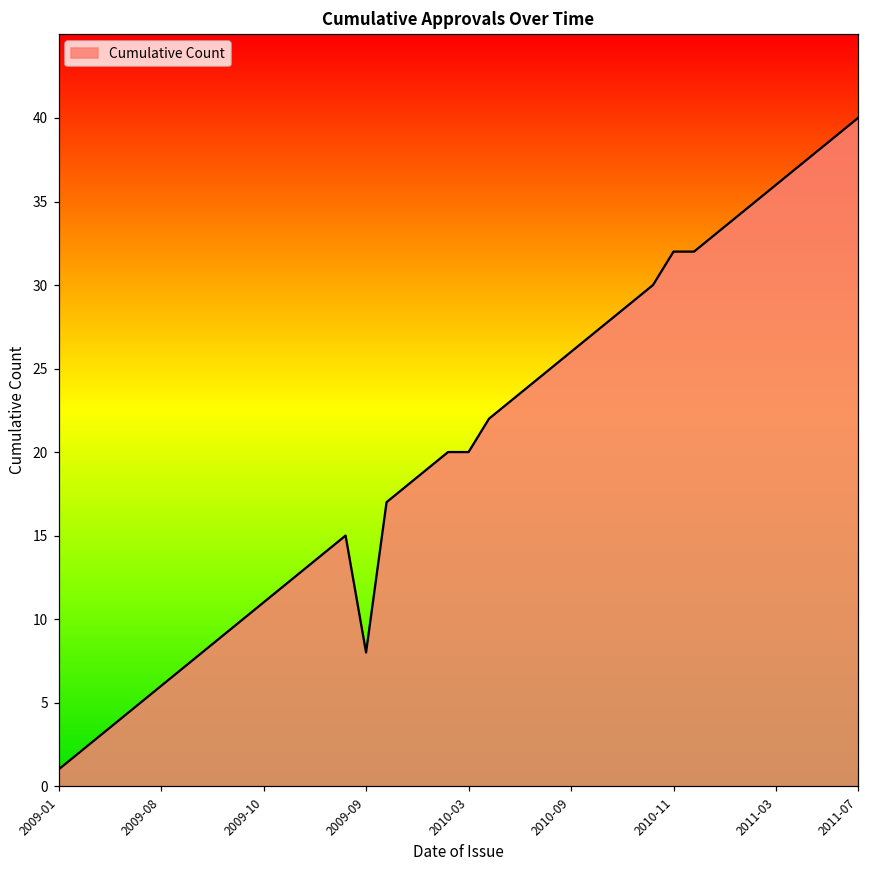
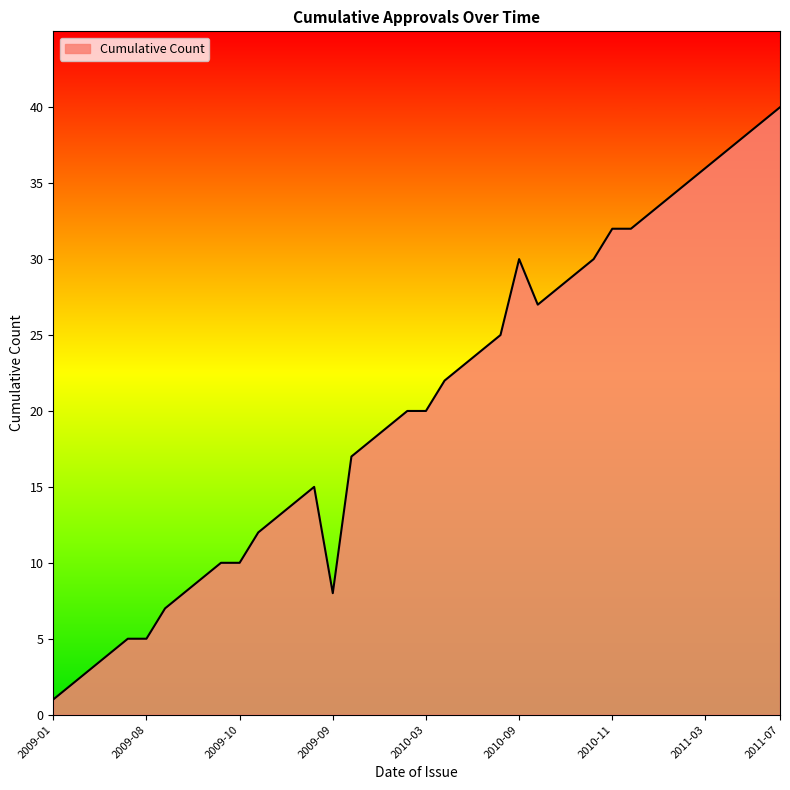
2009-08: 6 -> 5
2009-10: 11 -> 10
2010-09: 26 -> 30
